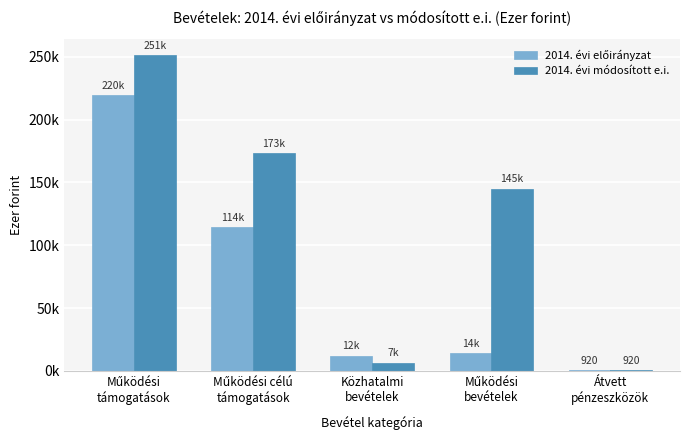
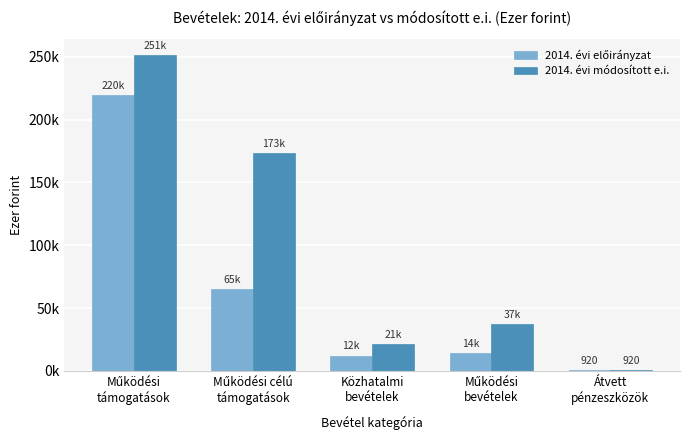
2014. évi előirányzat, Működési célú támogatások: 114k -> 65k
2014. évi módosított e.i., Közhatalmi bevételek: 7k -> 21k
2014. évi módosított e.i., Működési bevételek: 145k -> 37k
